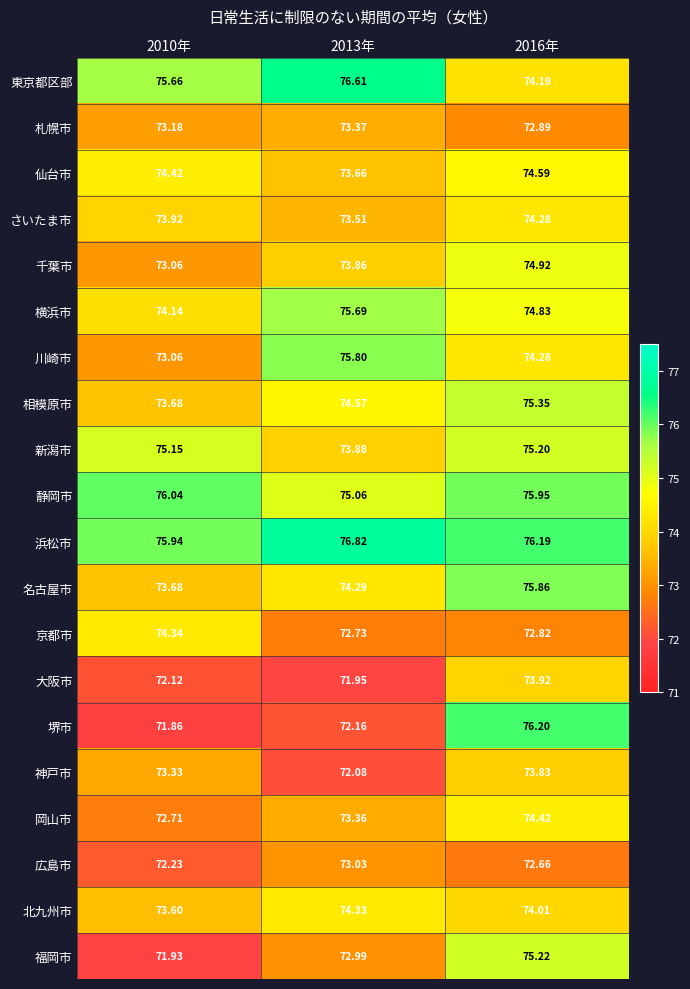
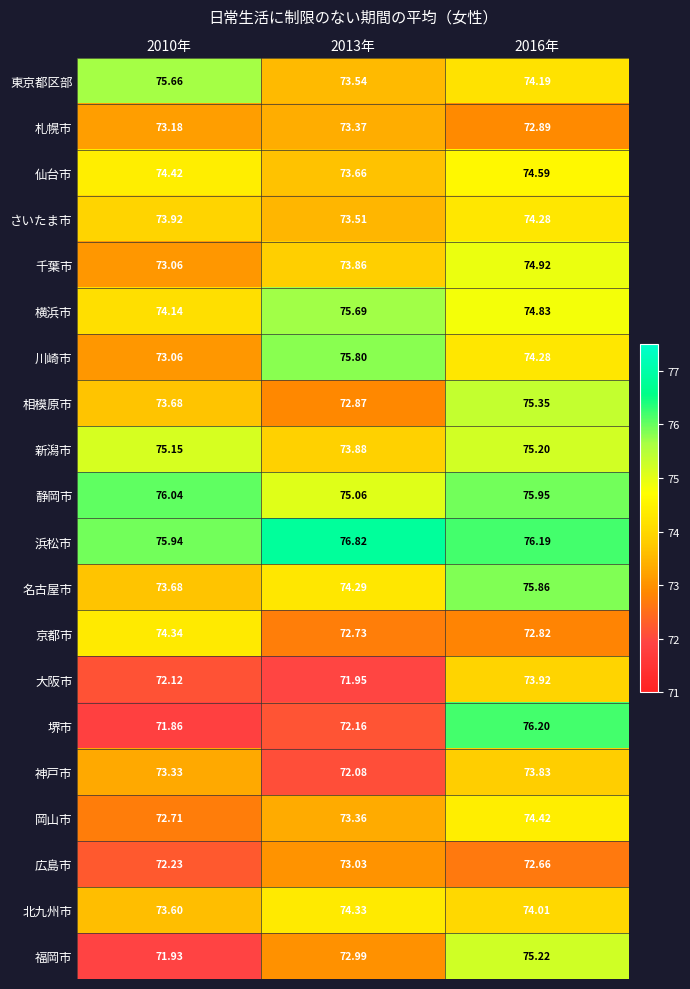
東京都区部, 2013年: 76.61 -> 73.54
相模原市, 2013年: 74.57 -> 72.87
